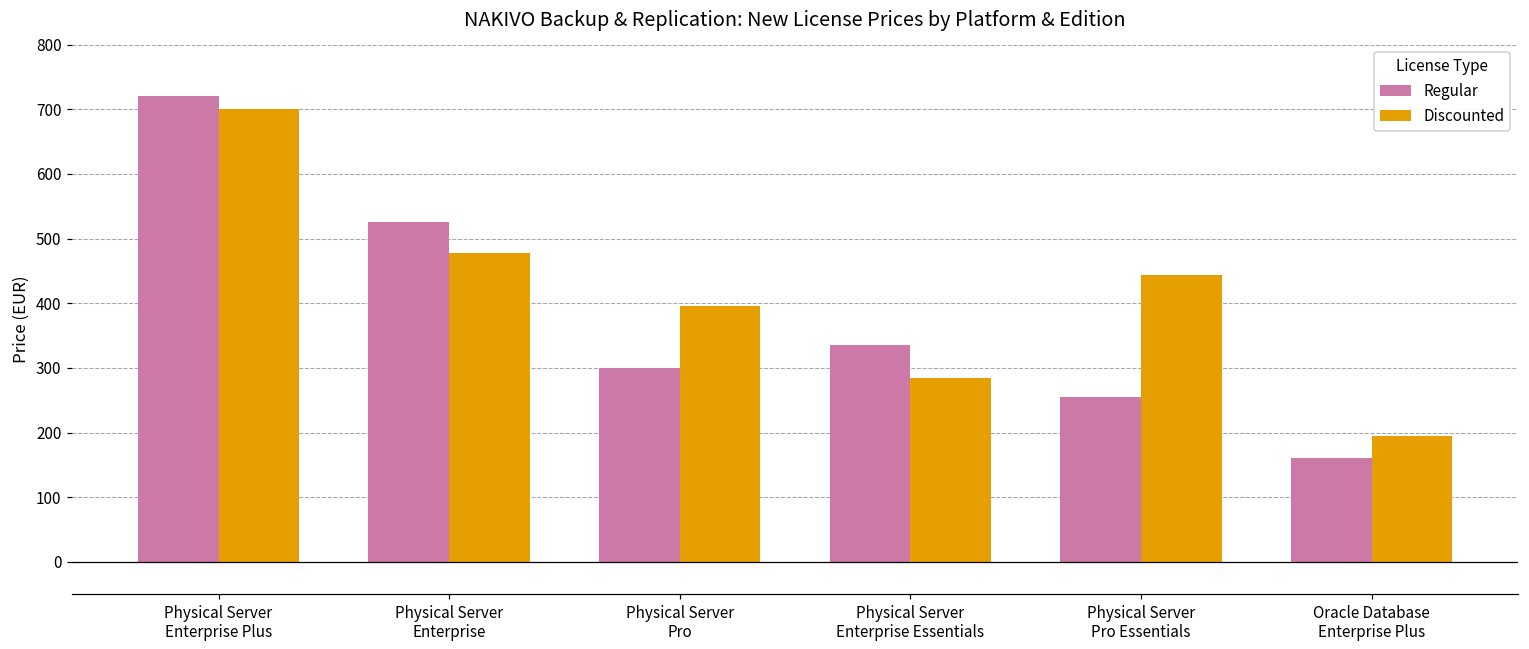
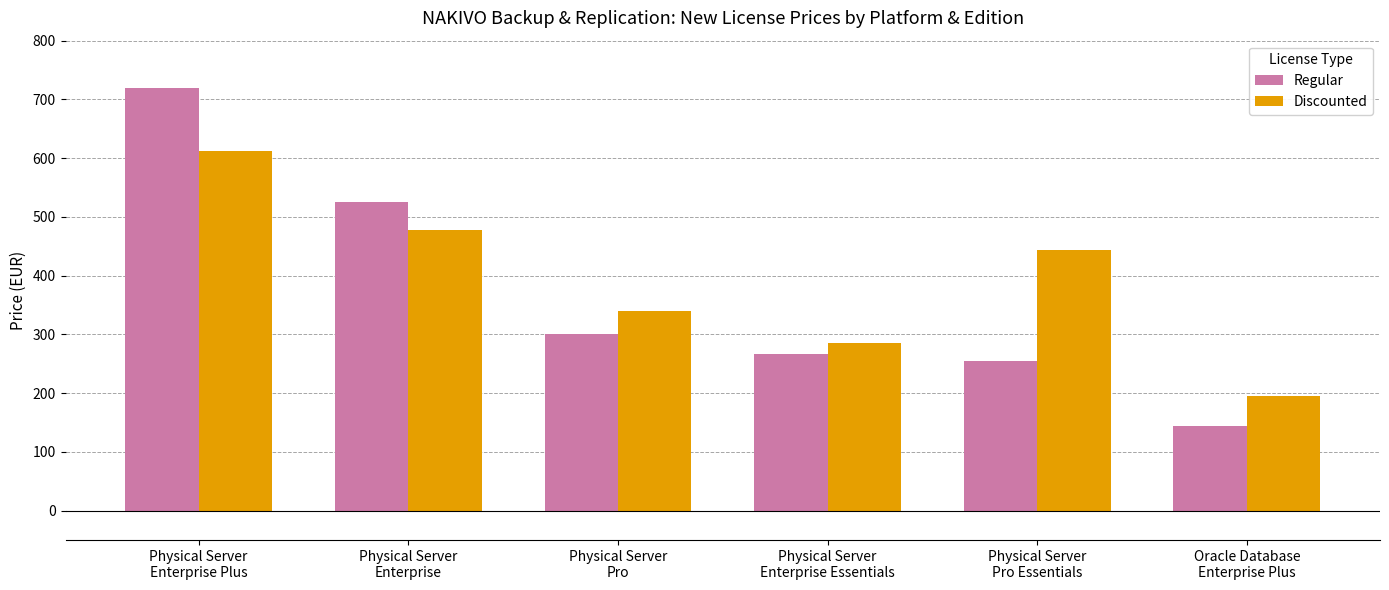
Discounted, Physical Server Enterprise Plus: 700 -> 610
Discounted, Physical Server Pro: 400 -> 340
Regular, Physical Server Enterprise Essentials: 340 -> 270
Regular, Oracle Database Enterprise Plus: 160 -> 150
